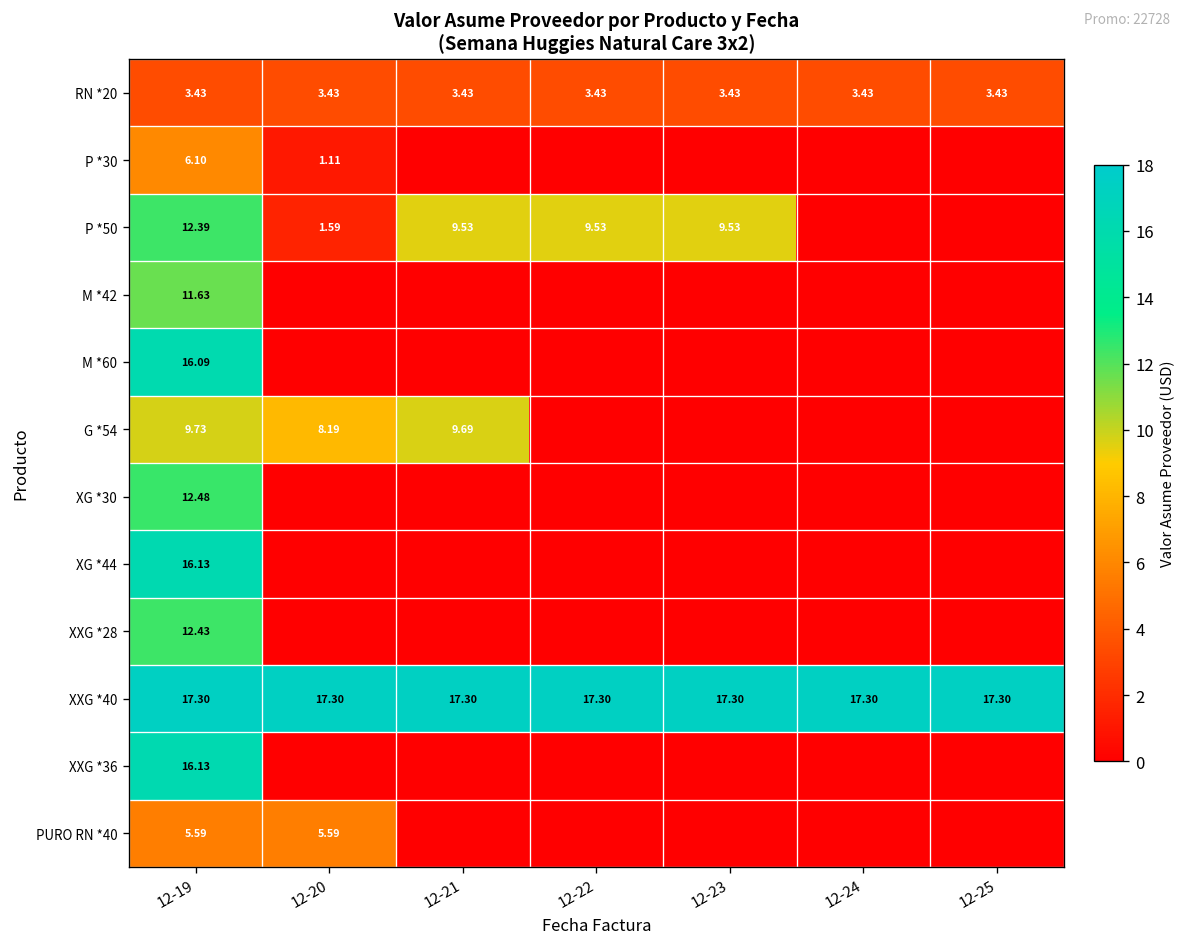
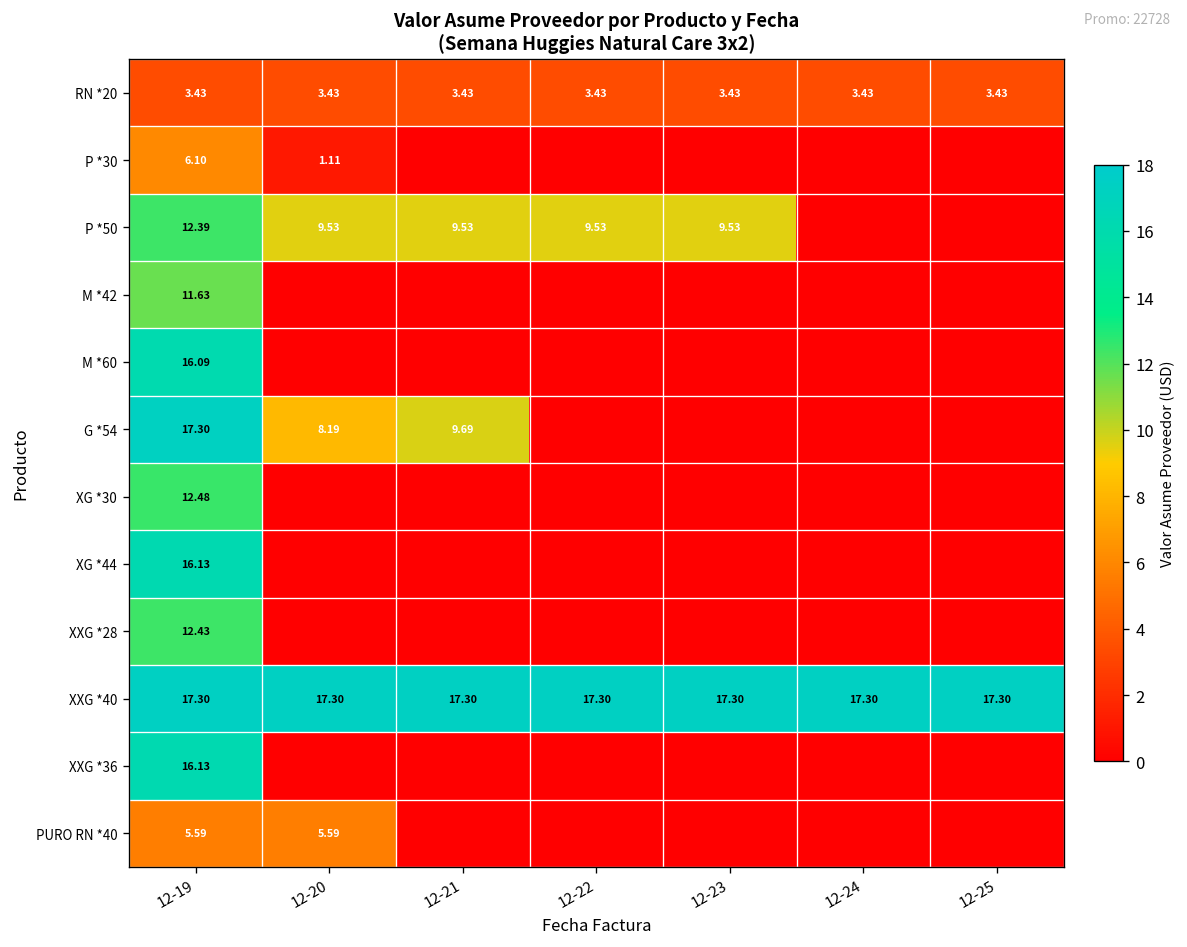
P *50, 12-20: 1.59 -> 9.53
G *54, 12-19: 9.73 -> 17.30
